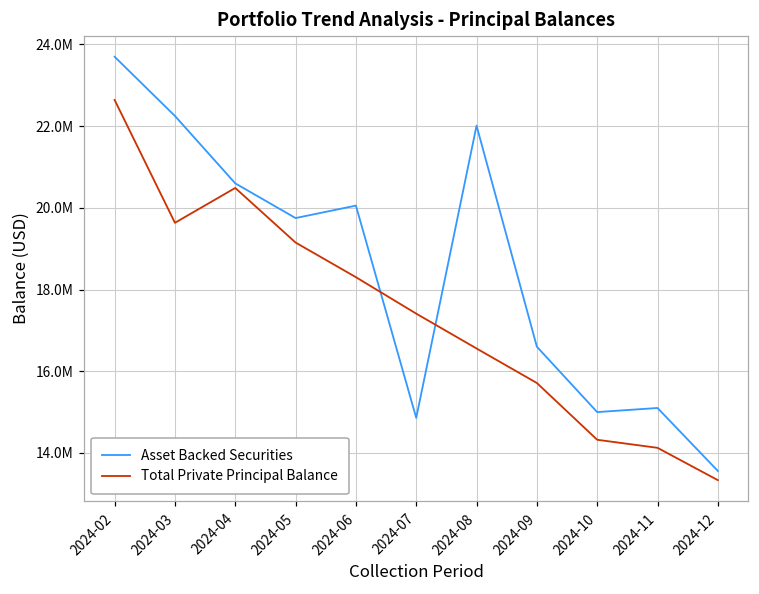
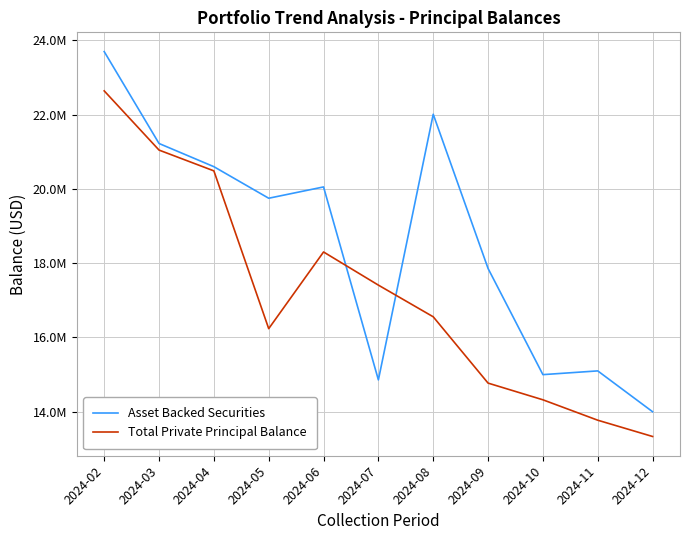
Asset Backed Securities, 2024-03: 22300000 -> 21200000
Total Private Principal Balance, 2024-03: 19600000 -> 21000000
Total Private Principal Balance, 2024-05: 19200000 -> 16200000
Asset Backed Securities, 2024-09: 16600000 -> 17900000
Total Private Principal Balance, 2024-09: 15700000 -> 14800000
Total Private Principal Balance, 2024-11: 14100000 -> 13800000
Asset Backed Securities, 2024-12: 13600000 -> 14000000
